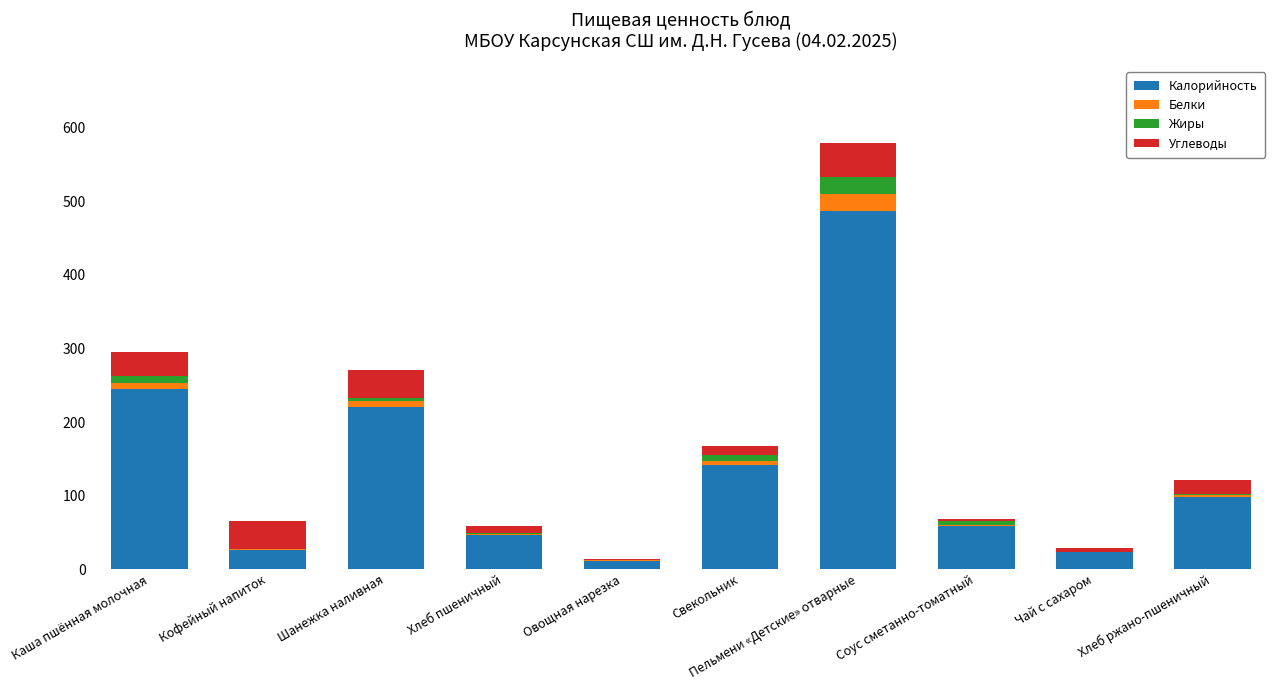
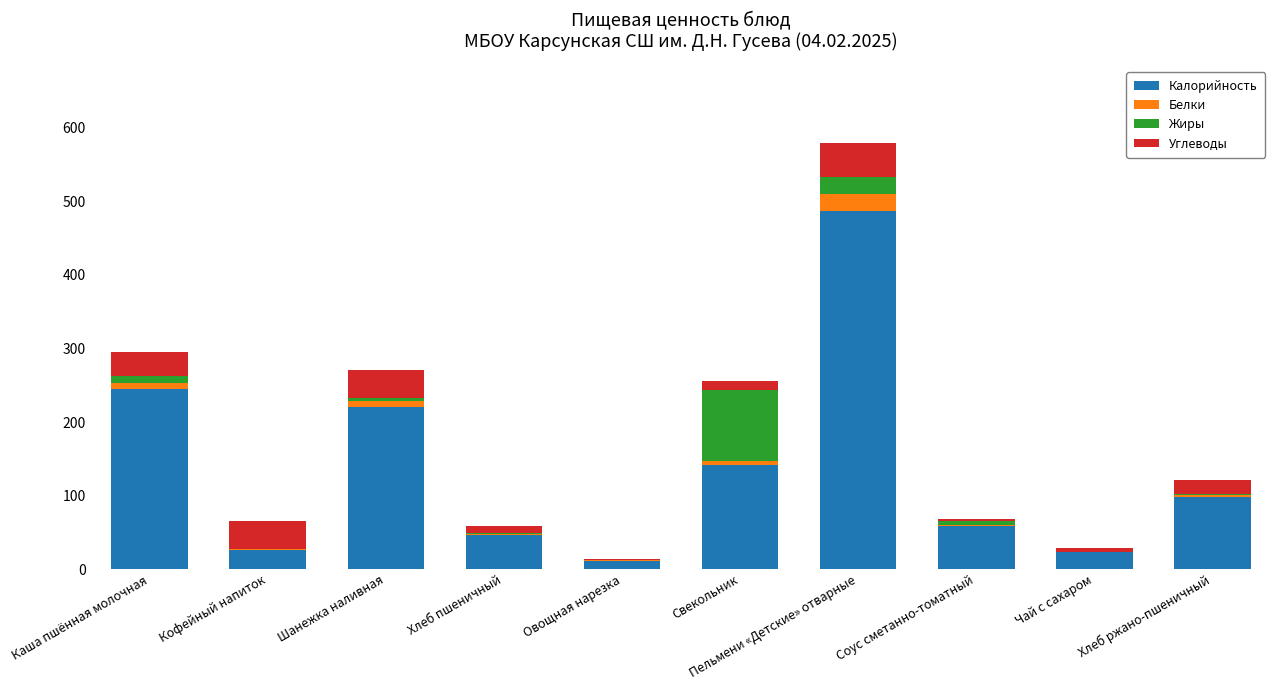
Жиры, Свекольник: 10 -> 100
